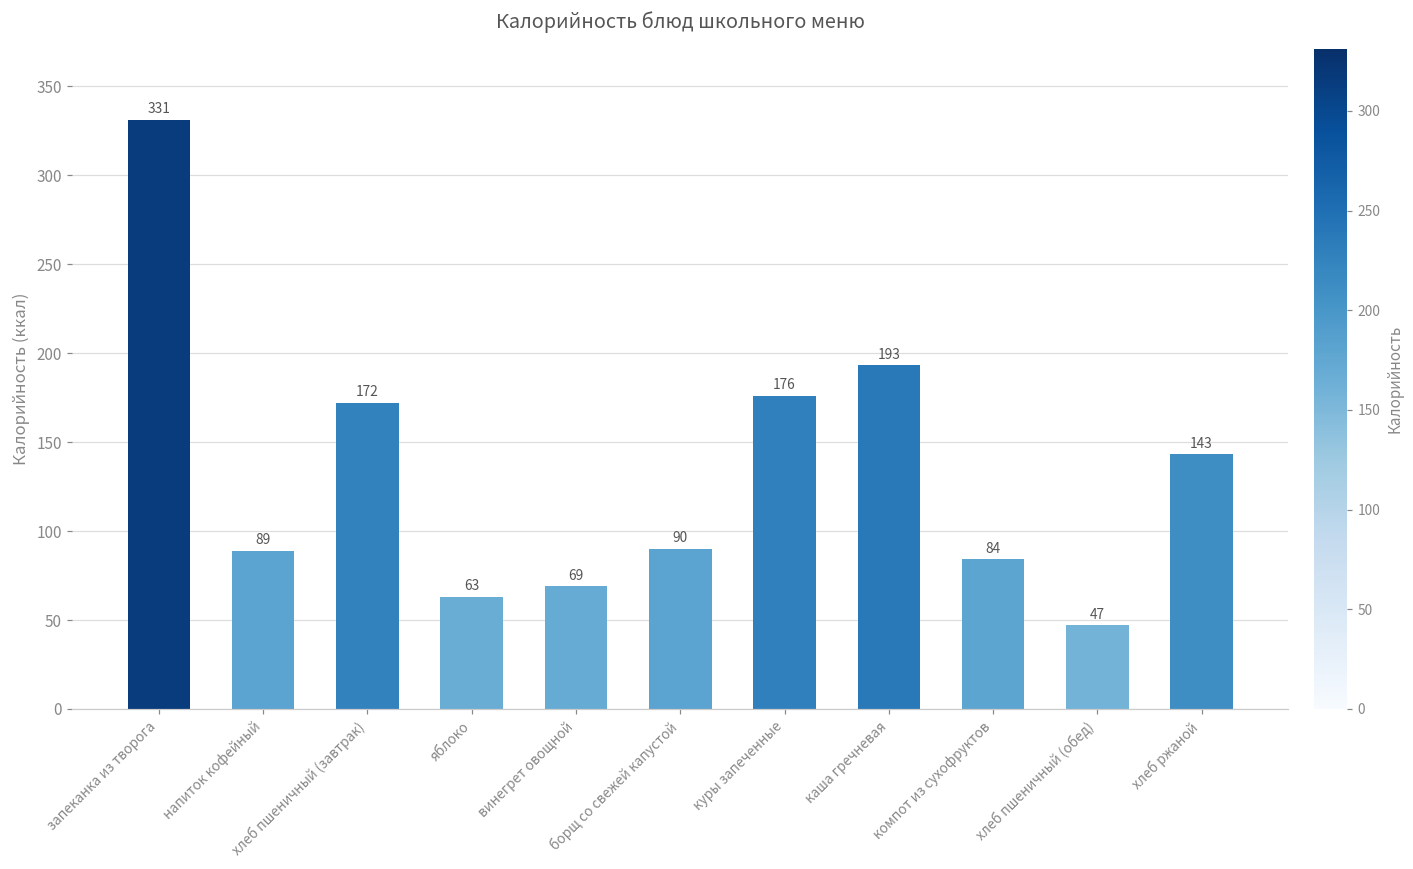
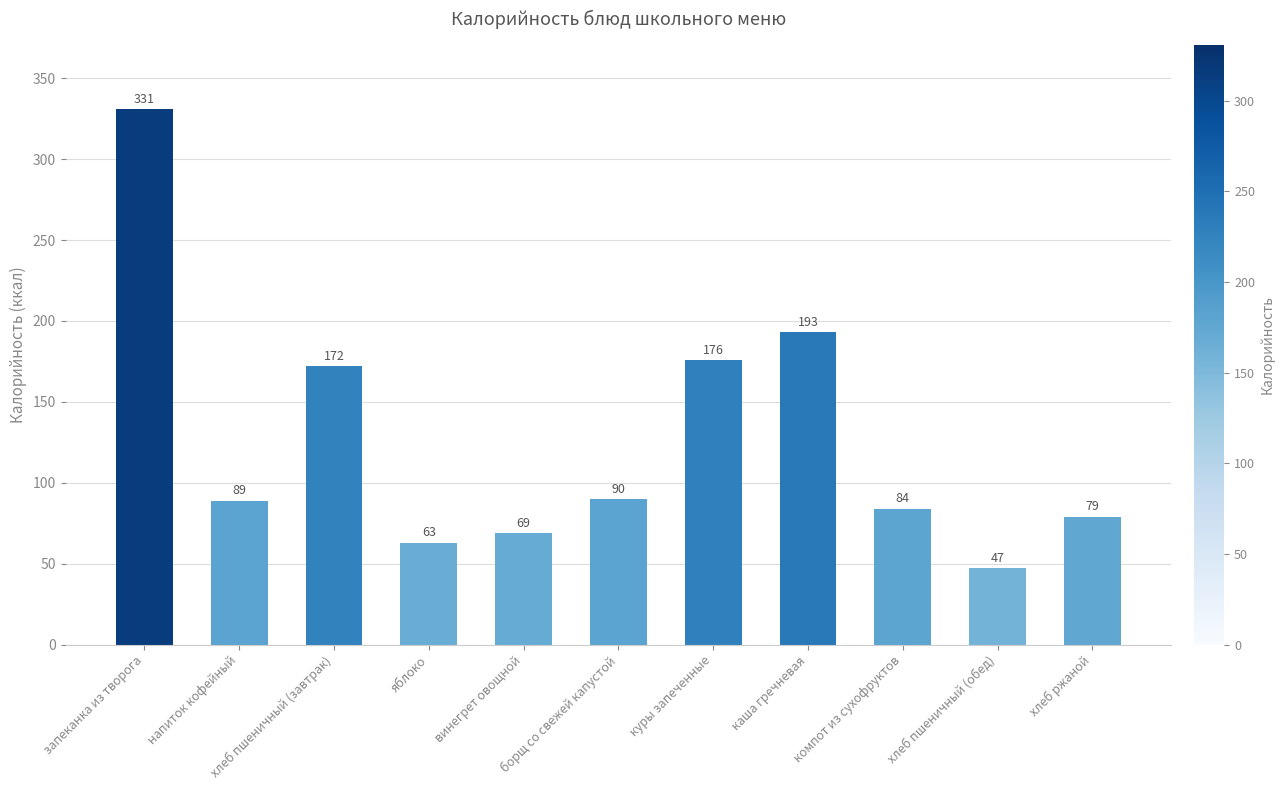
хлеб ржаной: 143 -> 79
